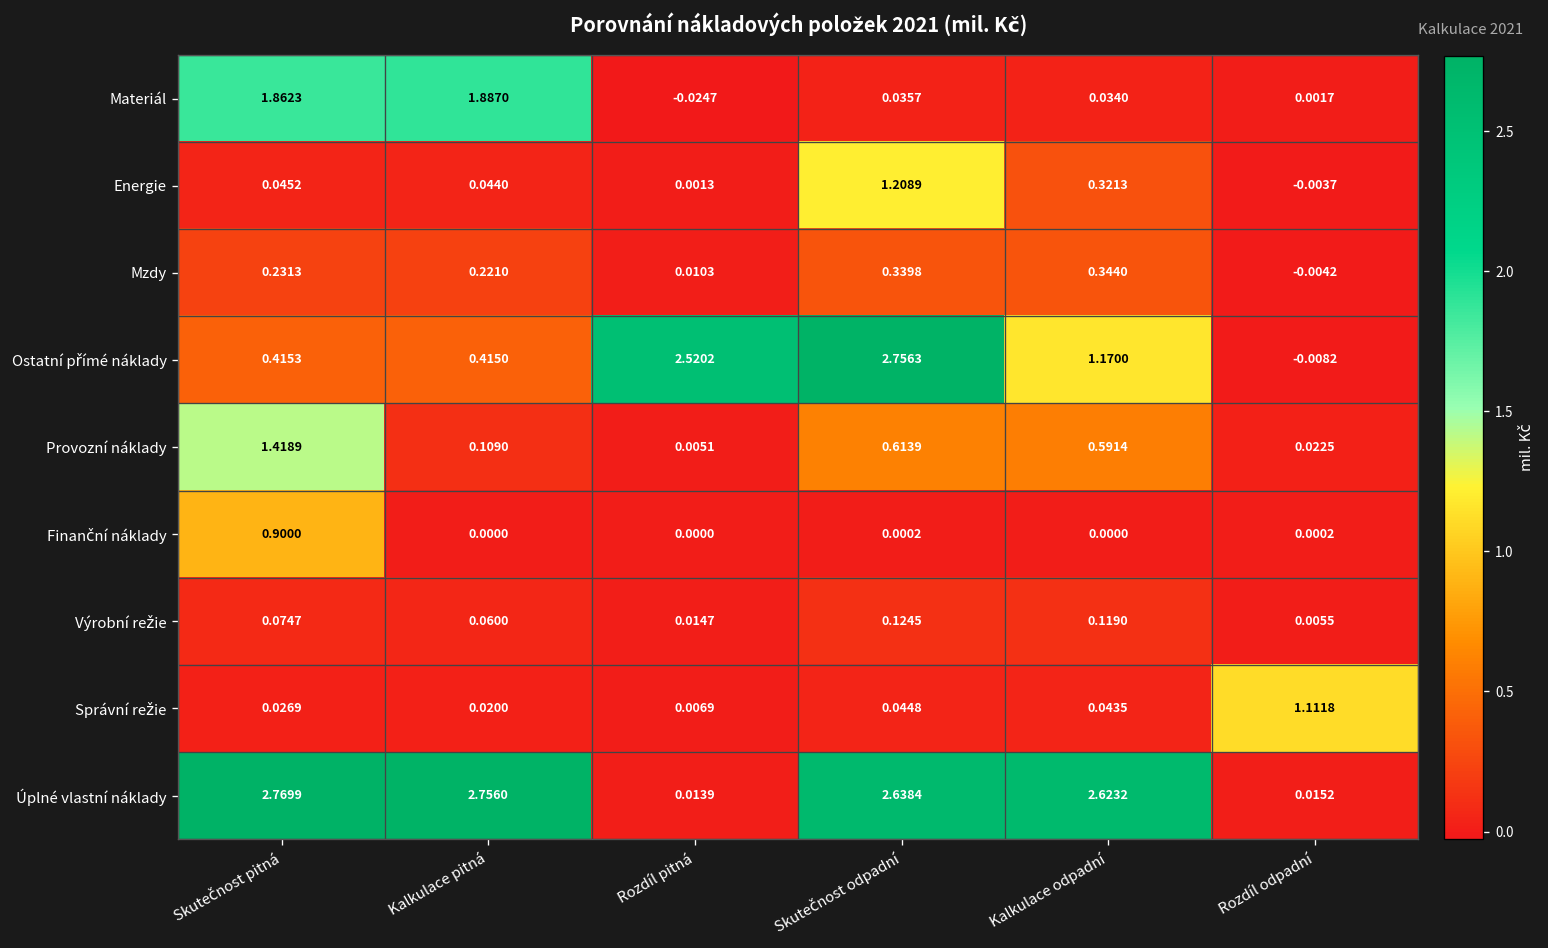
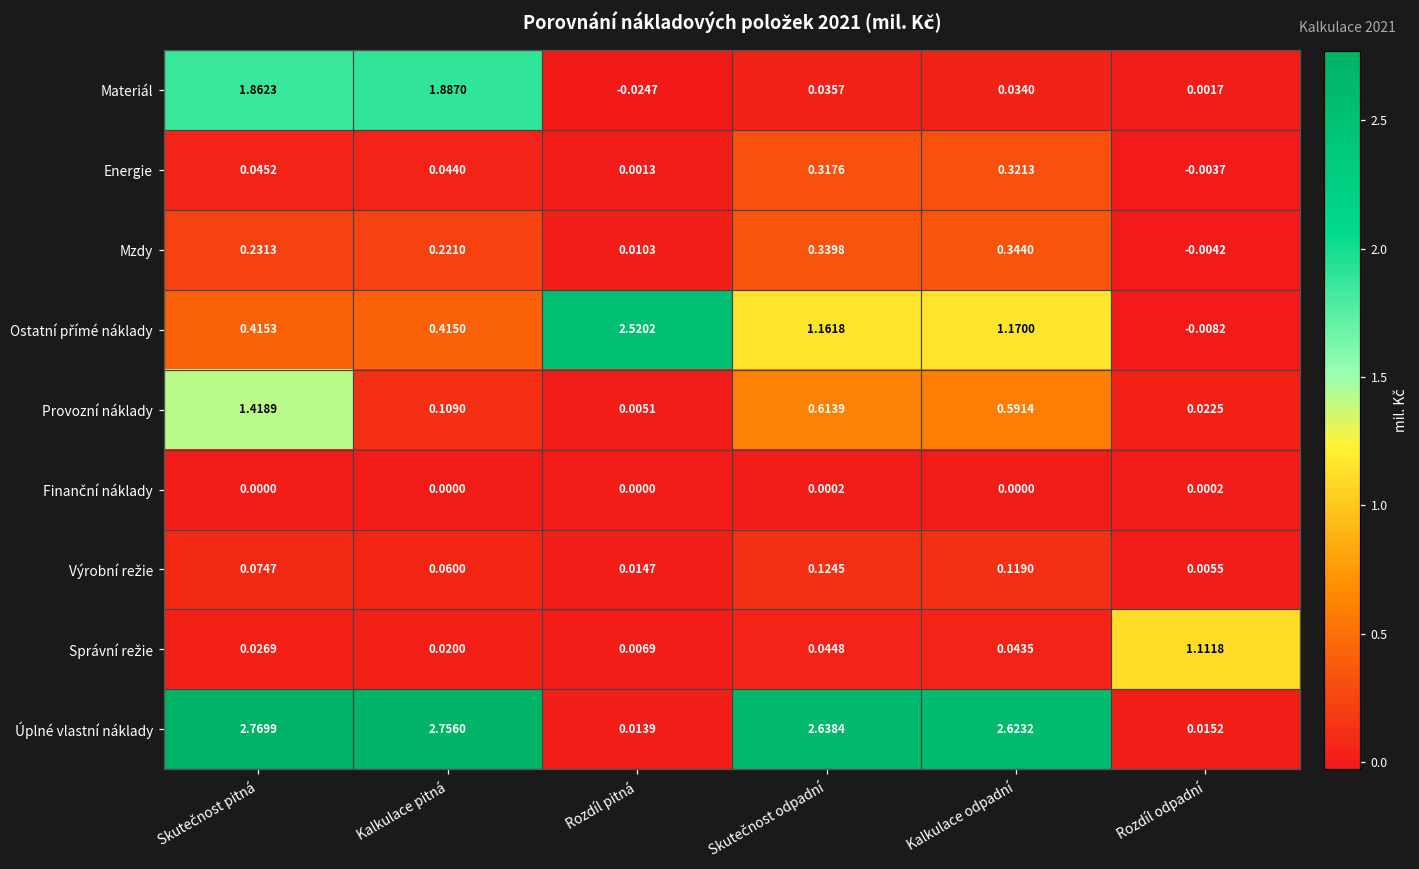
Energie, Skutečnost odpadní: 1.2089 -> 0.3176
Ostatní přímé náklady, Skutečnost odpadní: 2.7563 -> 1.1618
Finanční náklady, Skutečnost pitná: 0.9000 -> 0.0000
